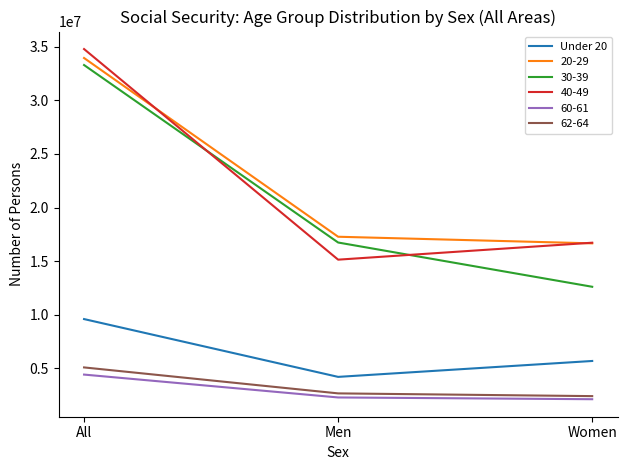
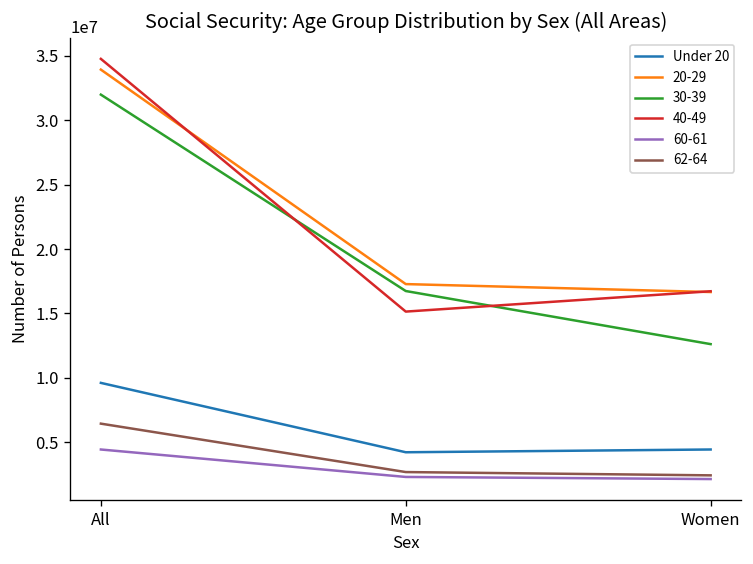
30-39, All: 33300000 -> 32000000
62-64, All: 5100000 -> 6400000
Under 20, Women: 5700000 -> 4400000
